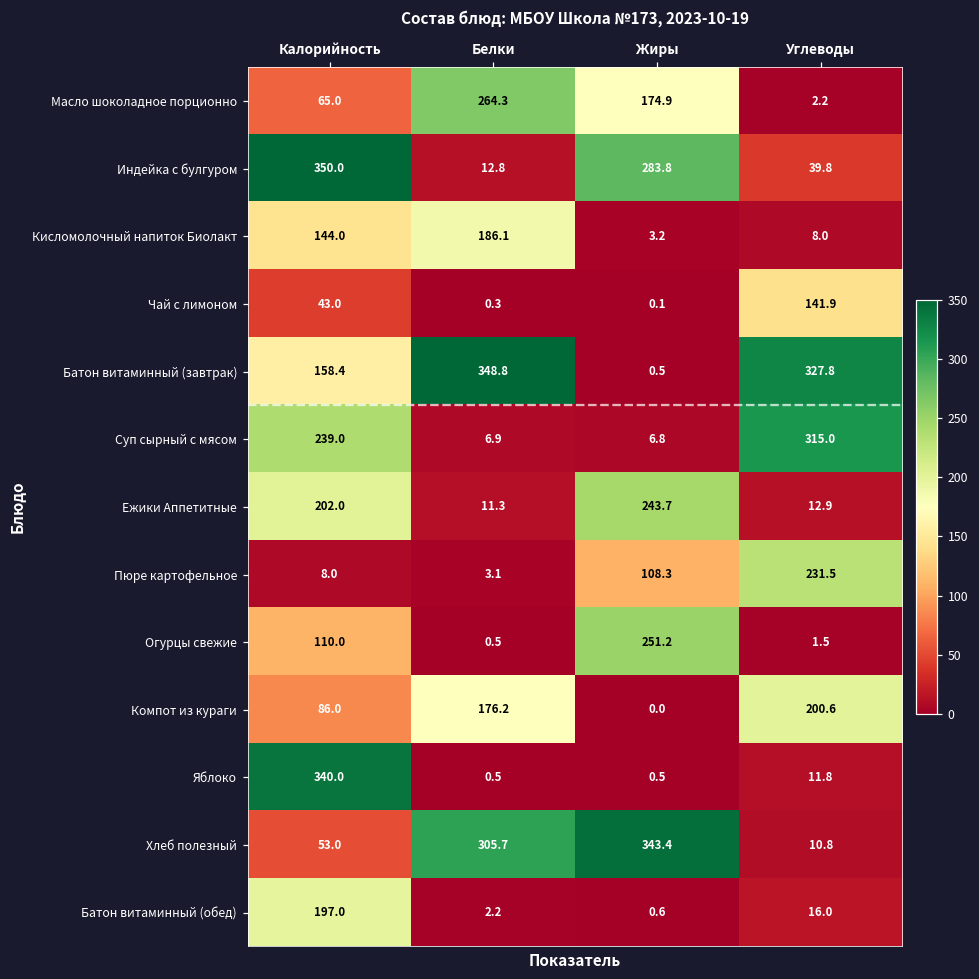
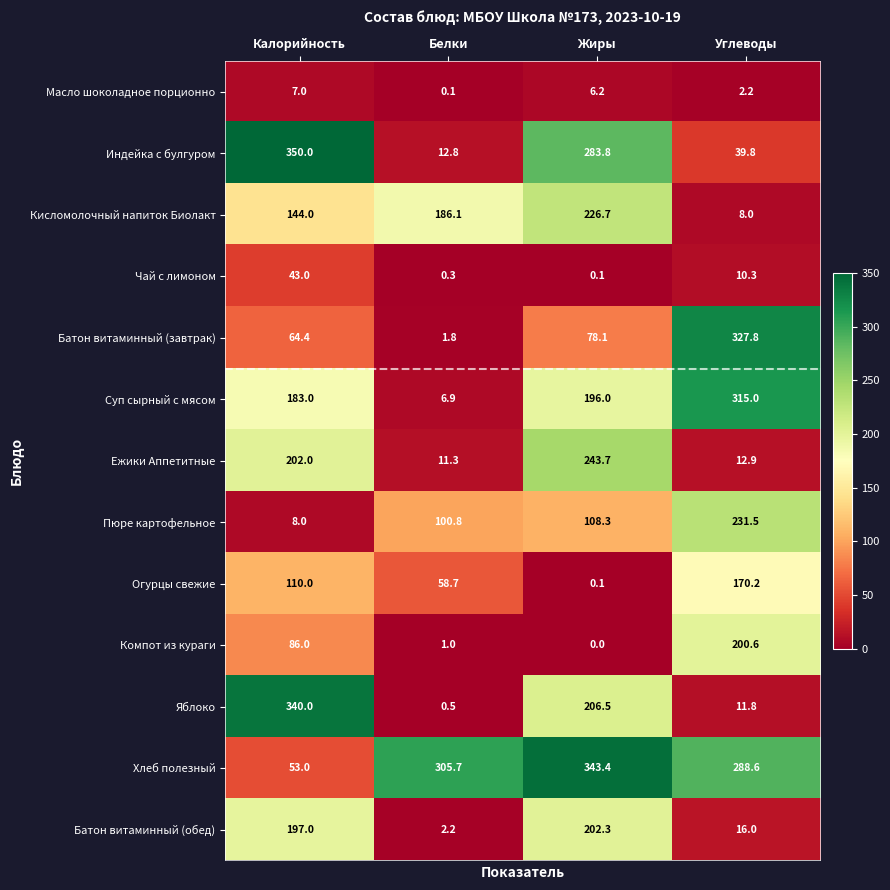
Масло шоколадное порционно, Калорийность: 65.0 -> 7.0
Масло шоколадное порционно, Белки: 264.3 -> 0.1
Масло шоколадное порционно, Жиры: 174.9 -> 6.2
Кисломолочный напиток Биолакт, Жиры: 3.2 -> 226.7
Чай с лимоном, Углеводы: 141.9 -> 10.3
Батон витаминный (завтрак), Калорийность: 158.4 -> 64.4
Батон витаминный (завтрак), Белки: 348.8 -> 1.8
Батон витаминный (завтрак), Жиры: 0.5 -> 78.1
Суп сырный с мясом, Калорийность: 239.0 -> 183.0
Суп сырный с мясом, Жиры: 6.8 -> 196.0
Пюре картофельное, Белки: 3.1 -> 100.8
Огурцы свежие, Белки: 0.5 -> 58.7
Огурцы свежие, Жиры: 251.2 -> 0.1
Огурцы свежие, Углеводы: 1.5 -> 170.2
Компот из кураги, Белки: 176.2 -> 1.0
Яблоко, Жиры: 0.5 -> 206.5
Хлеб полезный, Углеводы: 10.8 -> 288.6
Батон витаминный (обед), Жиры: 0.6 -> 202.3
